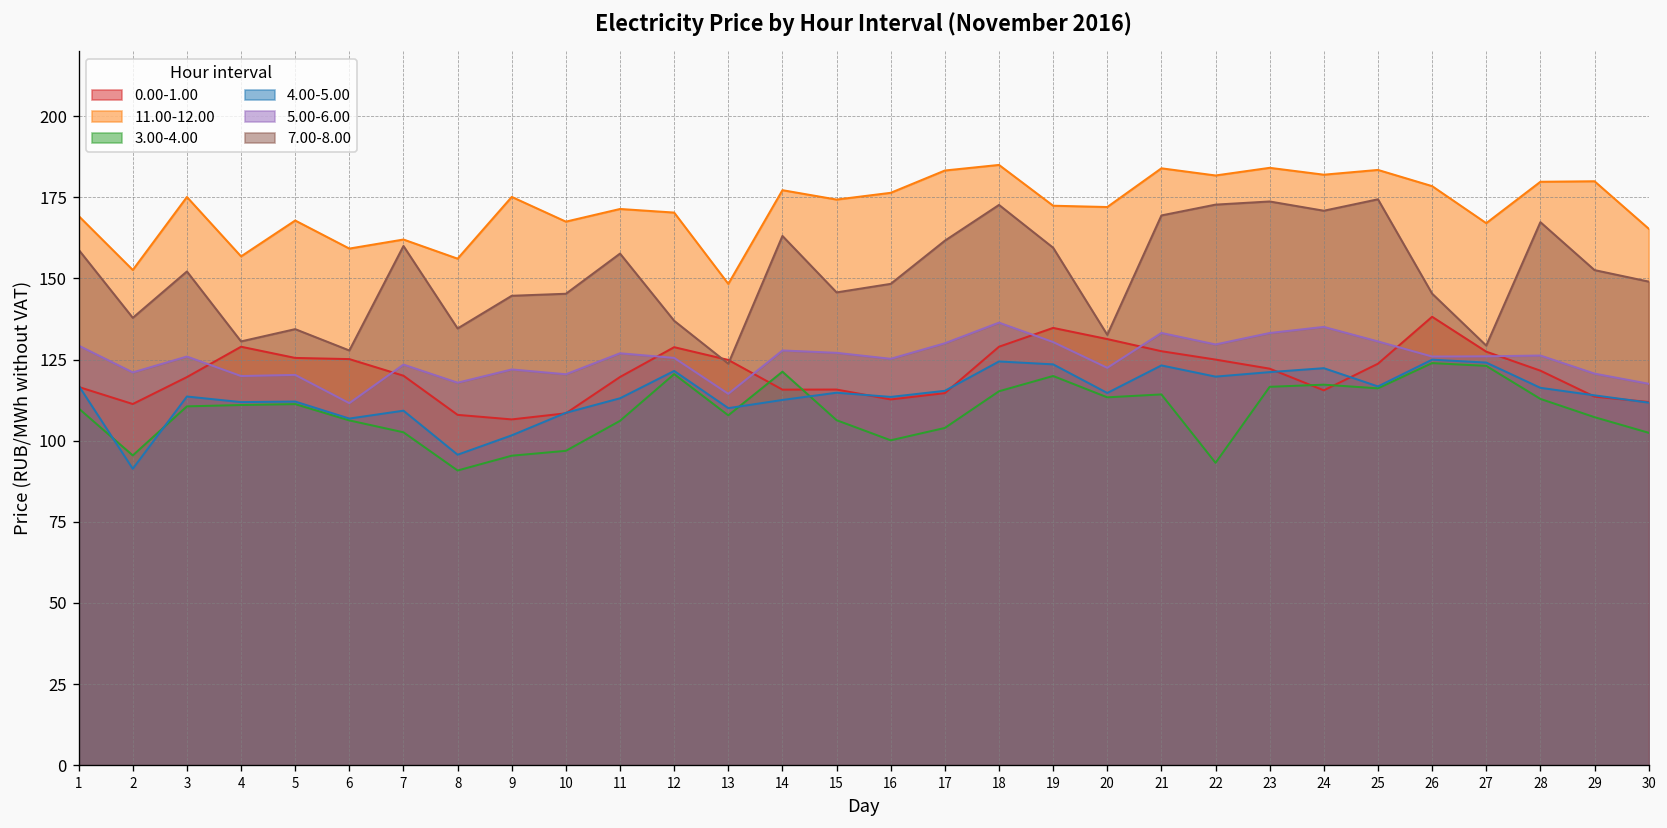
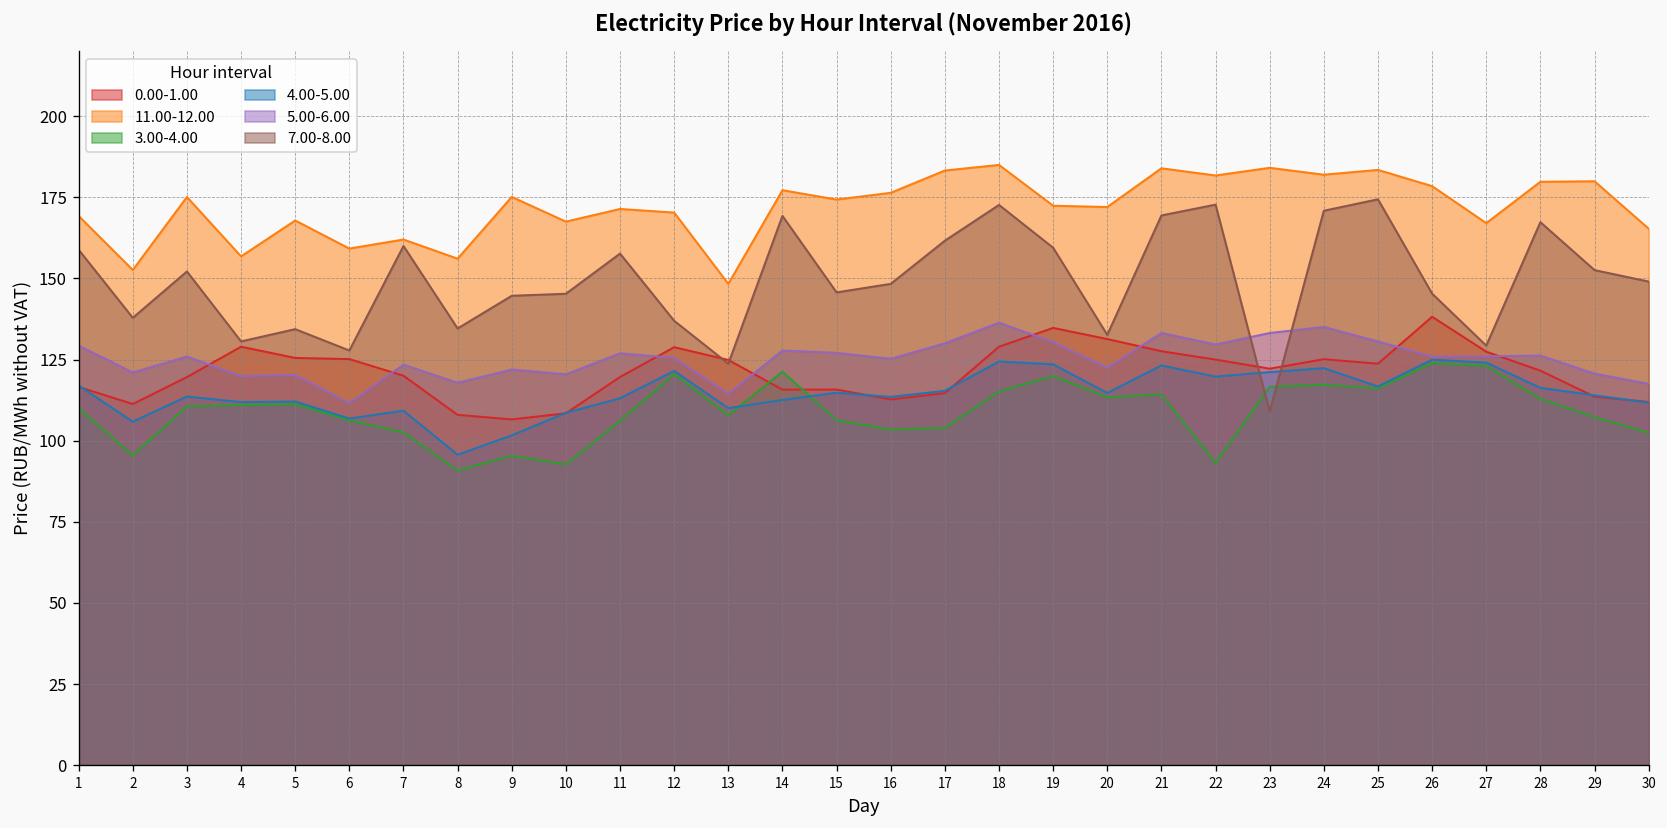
4.00-5.00, 2: 91 -> 106
3.00-4.00, 10: 97 -> 93
7.00-8.00, 14: 163 -> 169
3.00-4.00, 16: 100 -> 103
7.00-8.00, 23: 174 -> 109
0.00-1.00, 24: 116 -> 125
